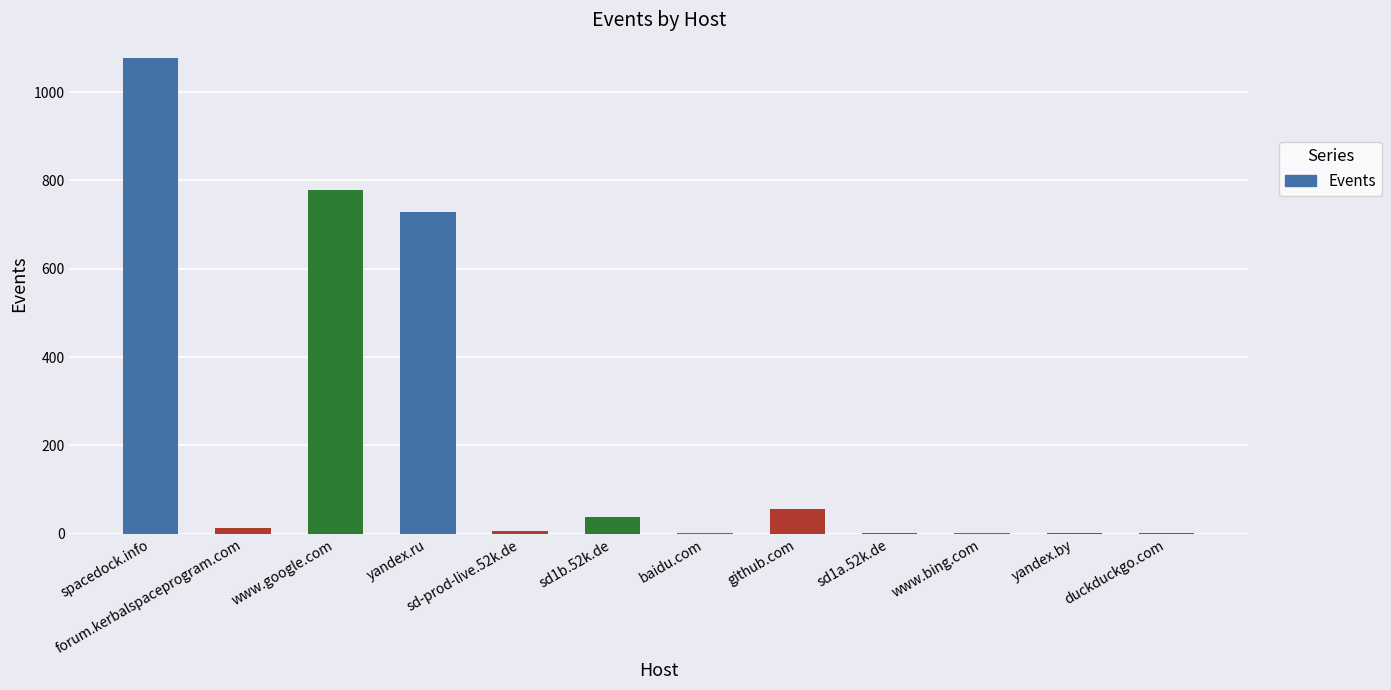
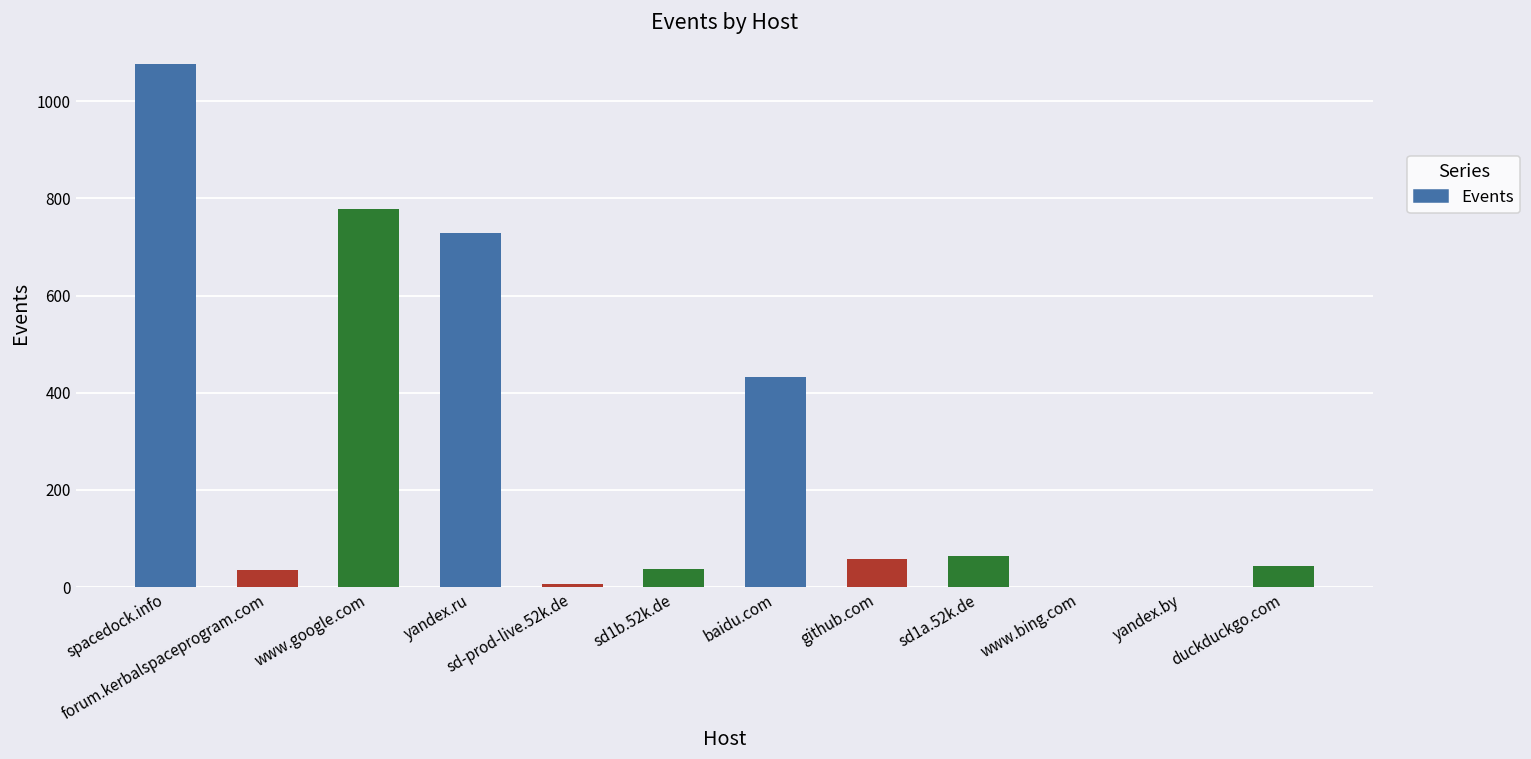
forum.kerbalspaceprogram.com: 10 -> 40
baidu.com: 0 -> 430
sd1a.52k.de: 0 -> 70
duckduckgo.com: 0 -> 40
